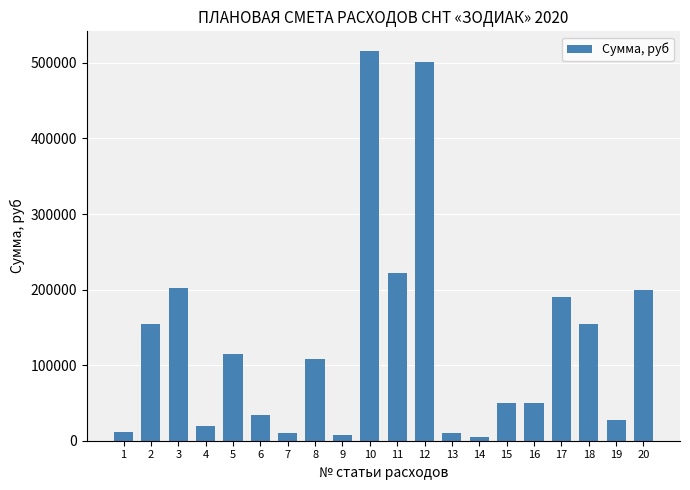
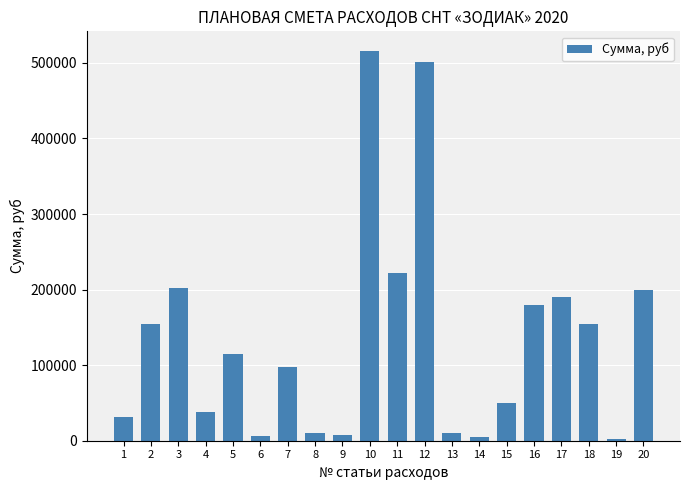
1: 10000 -> 30000
4: 20000 -> 40000
6: 30000 -> 10000
7: 10000 -> 100000
8: 110000 -> 10000
16: 50000 -> 180000
19: 30000 -> 0
